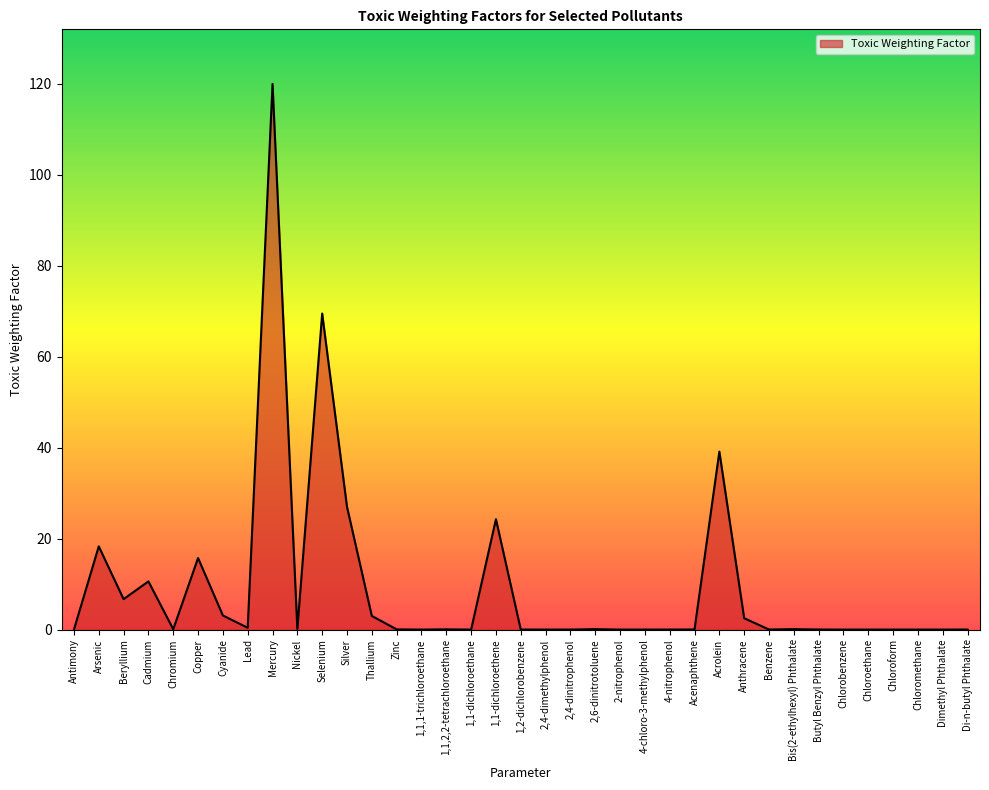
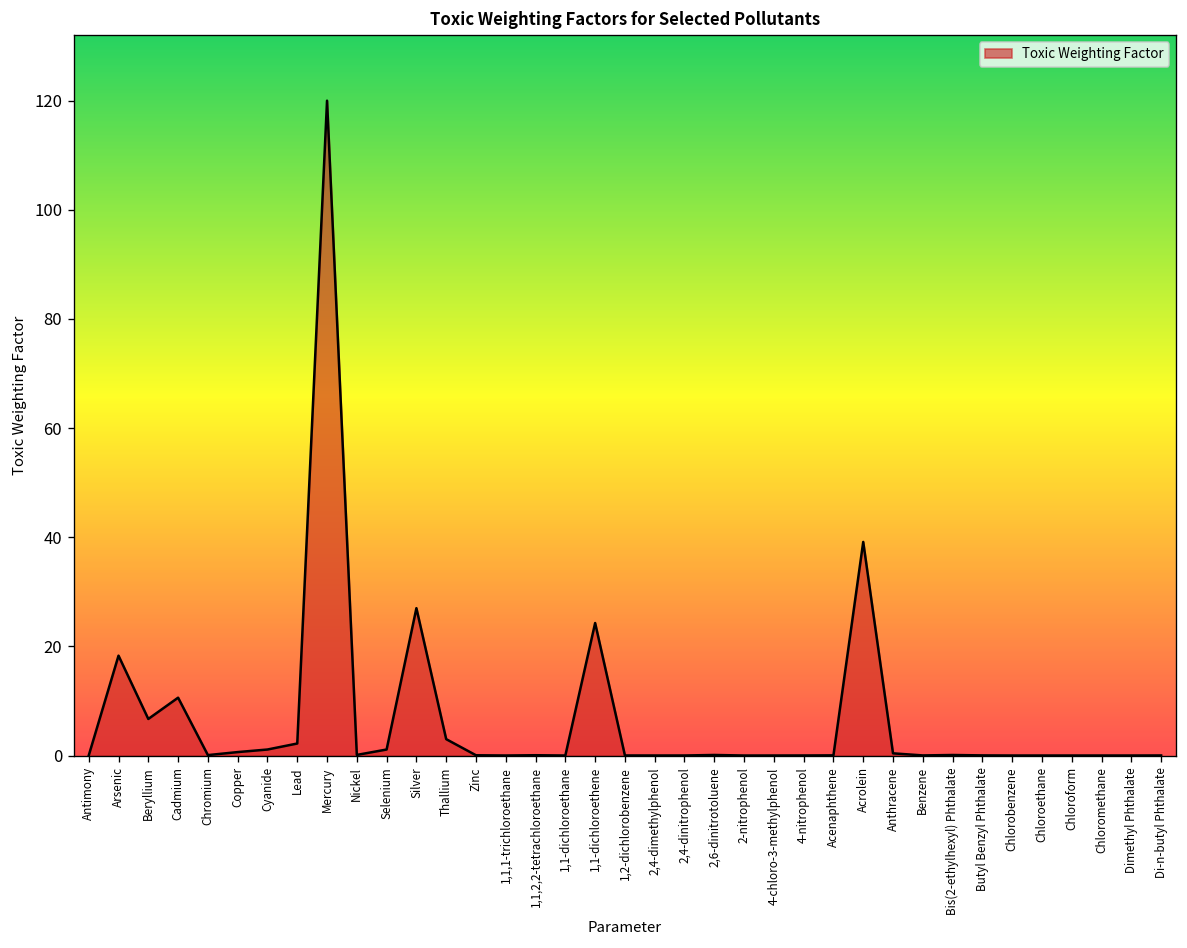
Copper: 16 -> 1
Cyanide: 3 -> 1
Lead: 0 -> 2
Selenium: 70 -> 1
Anthracene: 3 -> 0
